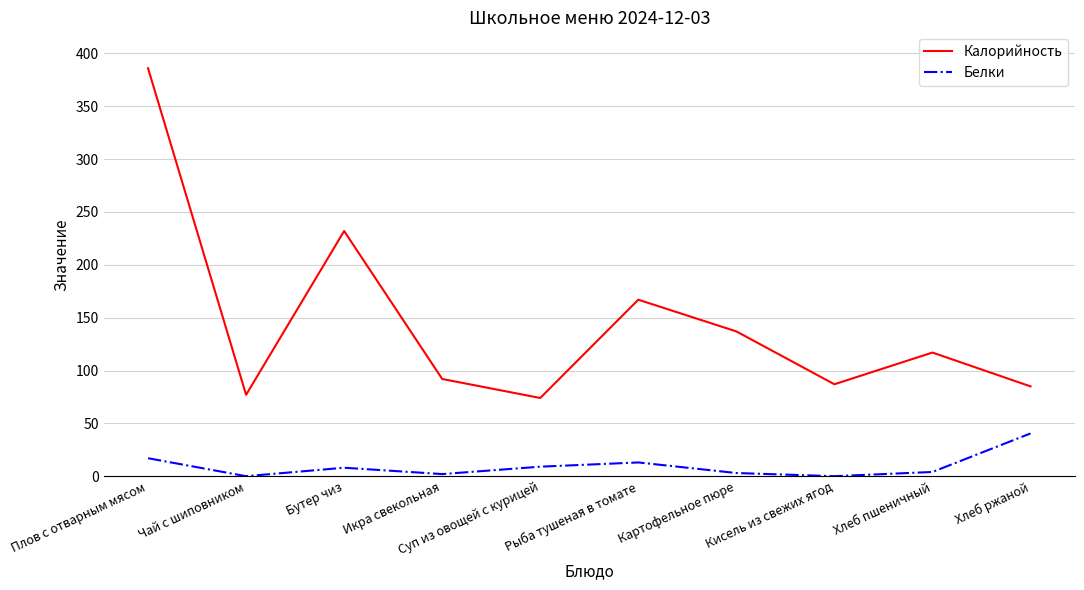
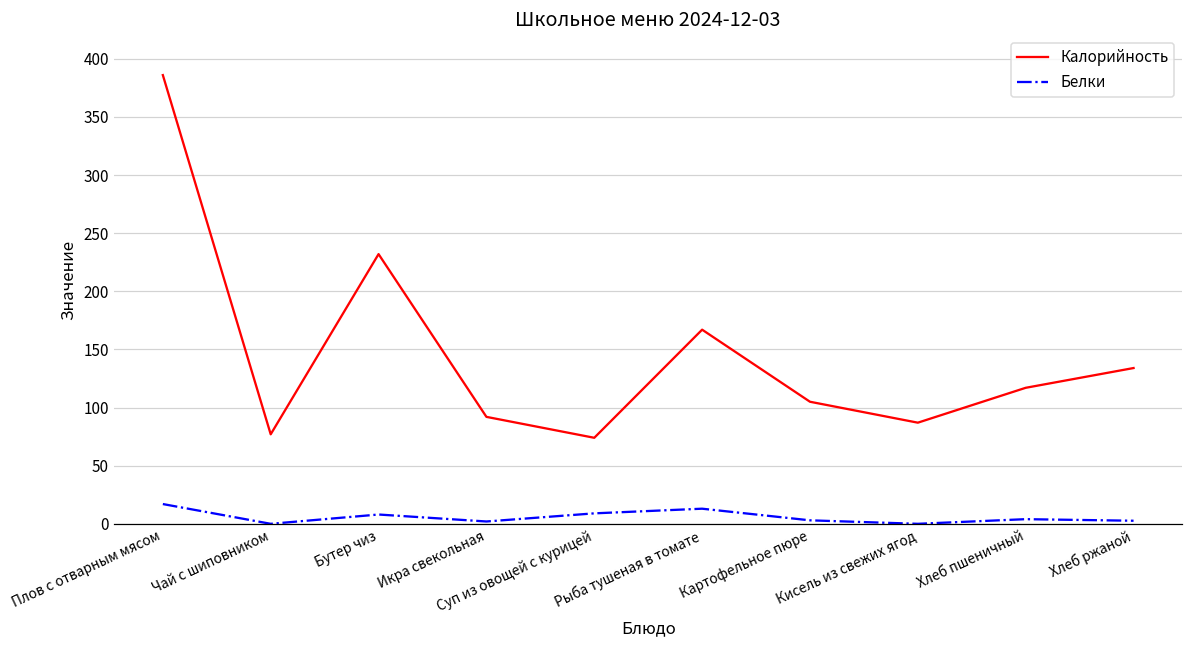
Калорийность, Картофельное пюре: 137 -> 105
Калорийность, Хлеб ржаной: 85 -> 134
Белки, Хлеб ржаной: 40 -> 3
